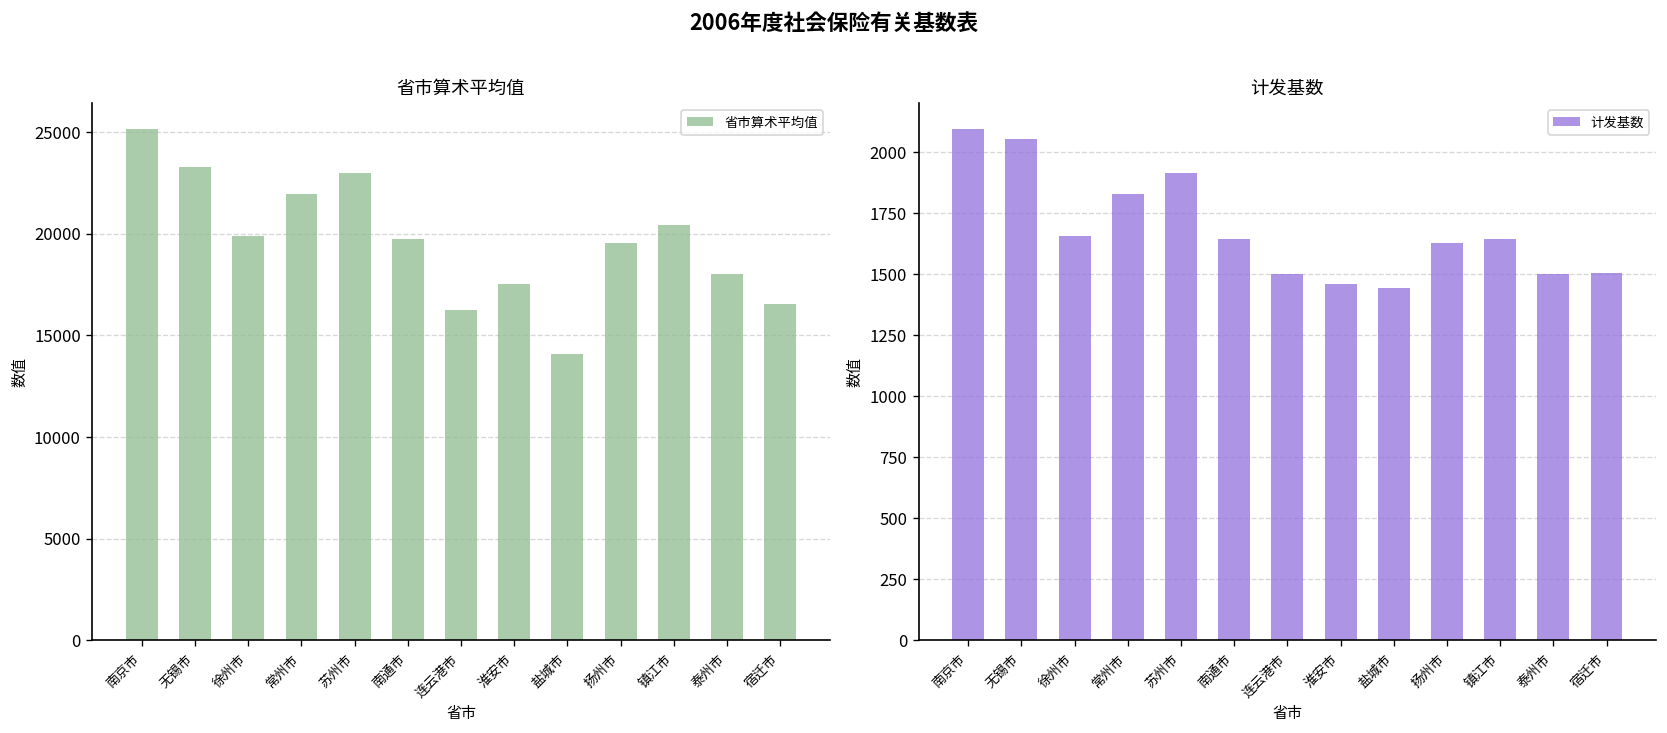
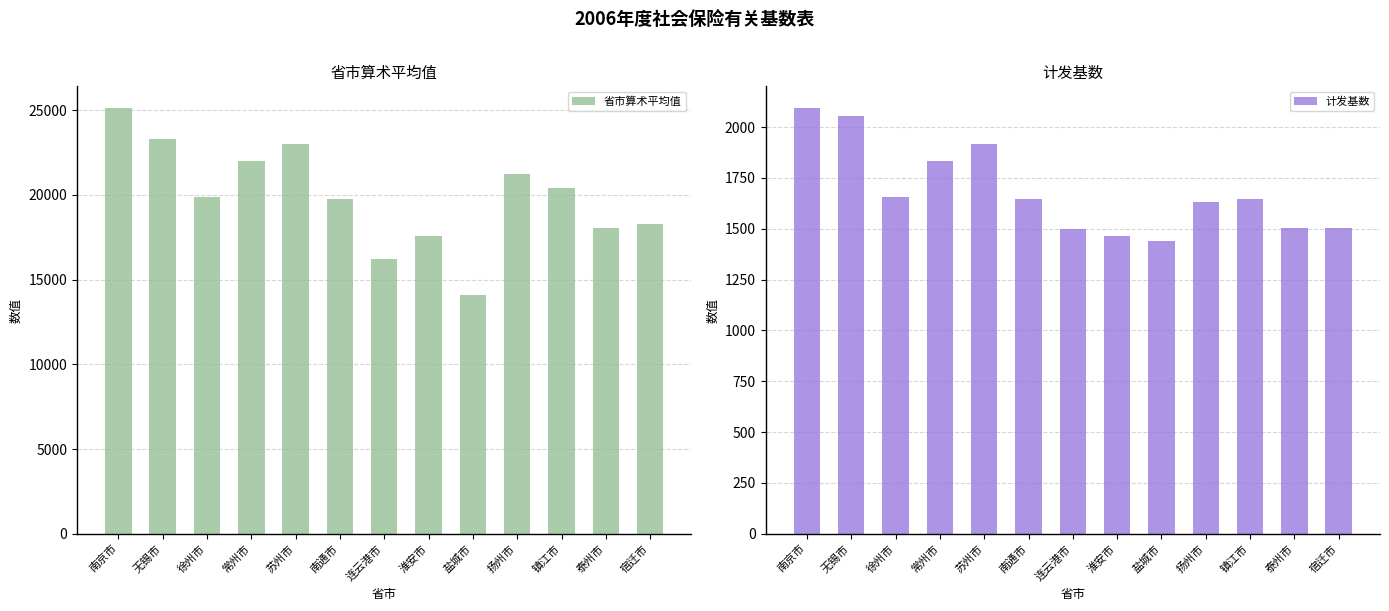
省市算术平均值, 扬州市: 19600 -> 21200
省市算术平均值, 宿迁市: 16500 -> 18300
